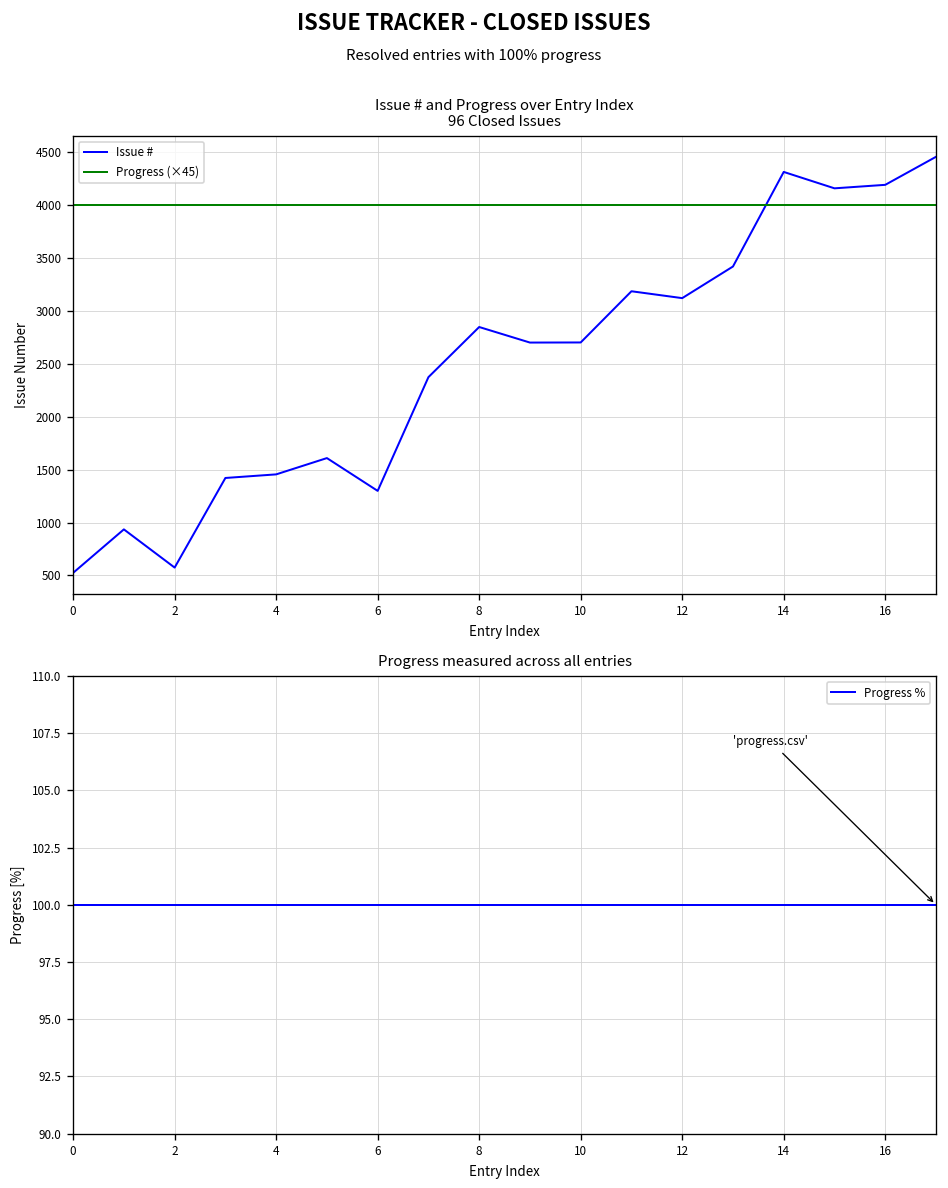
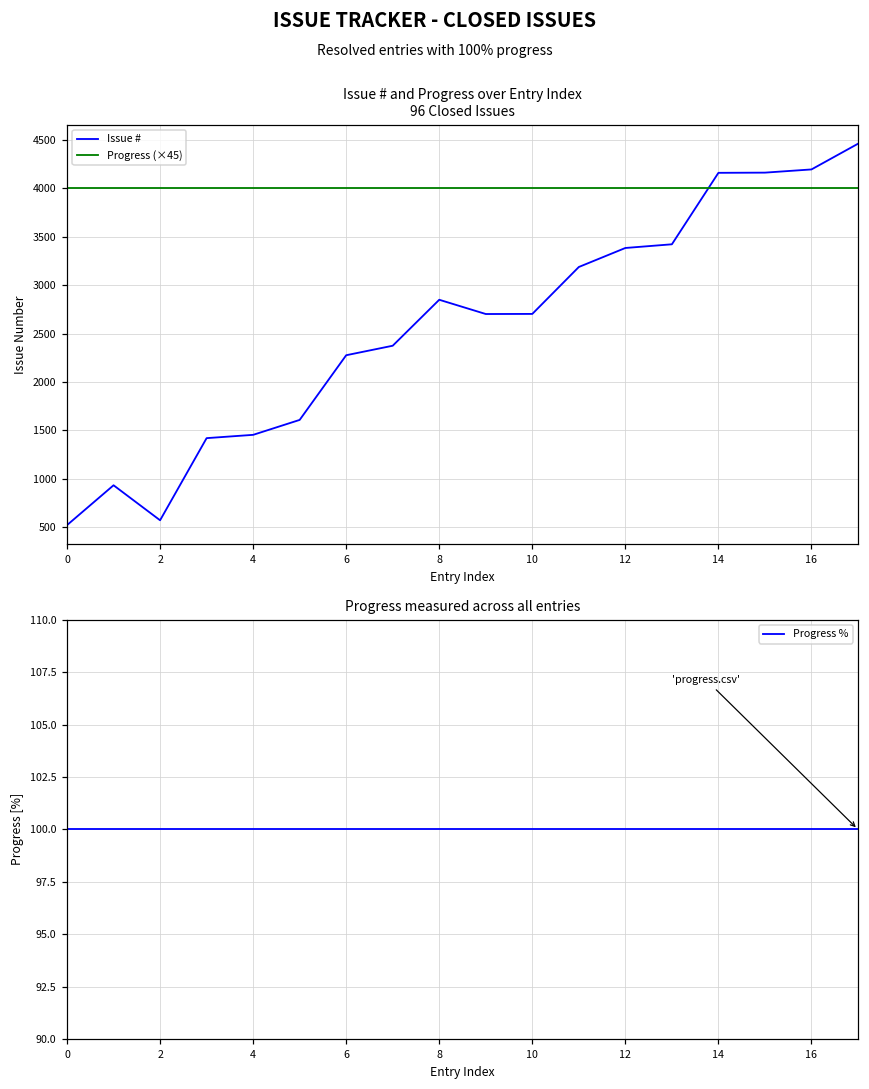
Issue # and Progress over Entry Index 96 Closed Issues, Issue #, 6: 1300 -> 2300
Issue # and Progress over Entry Index 96 Closed Issues, Issue #, 12: 3100 -> 3400
Issue # and Progress over Entry Index 96 Closed Issues, Issue #, 14: 4300 -> 4200
